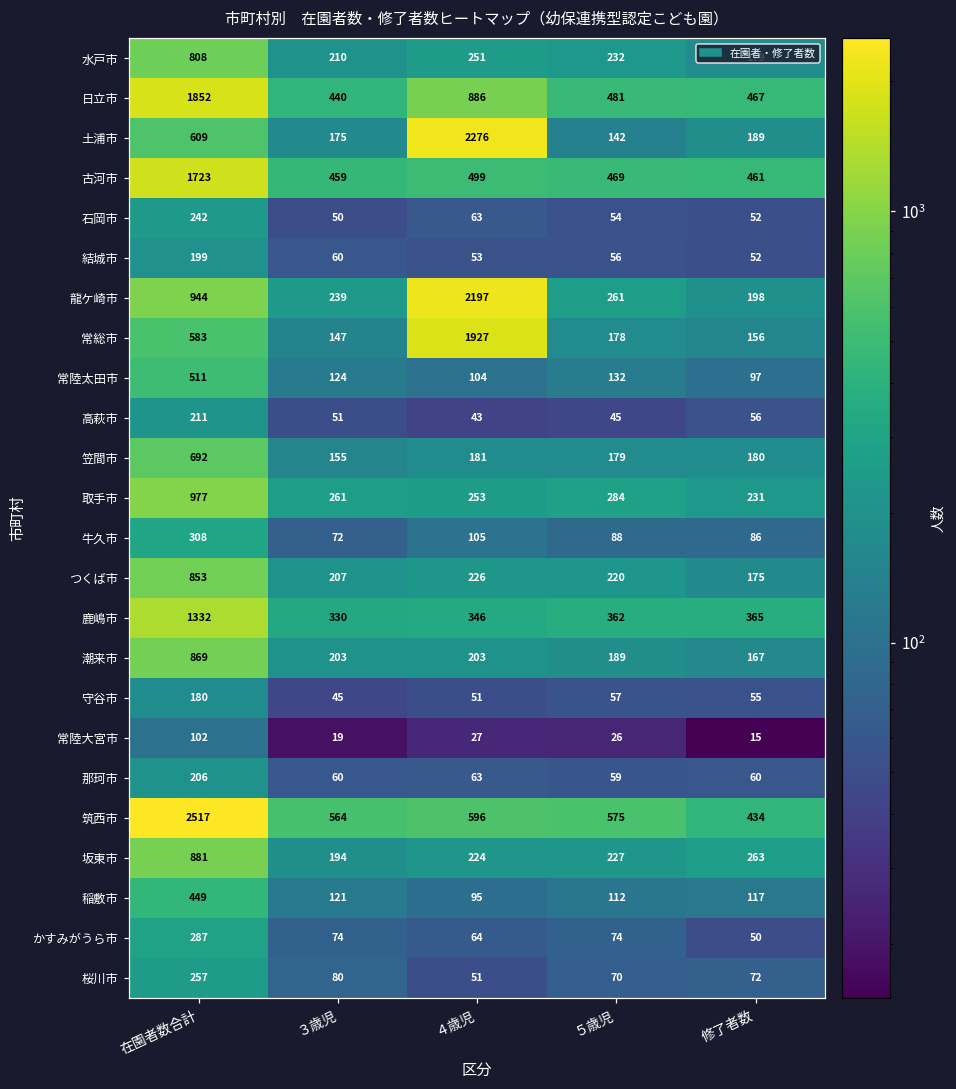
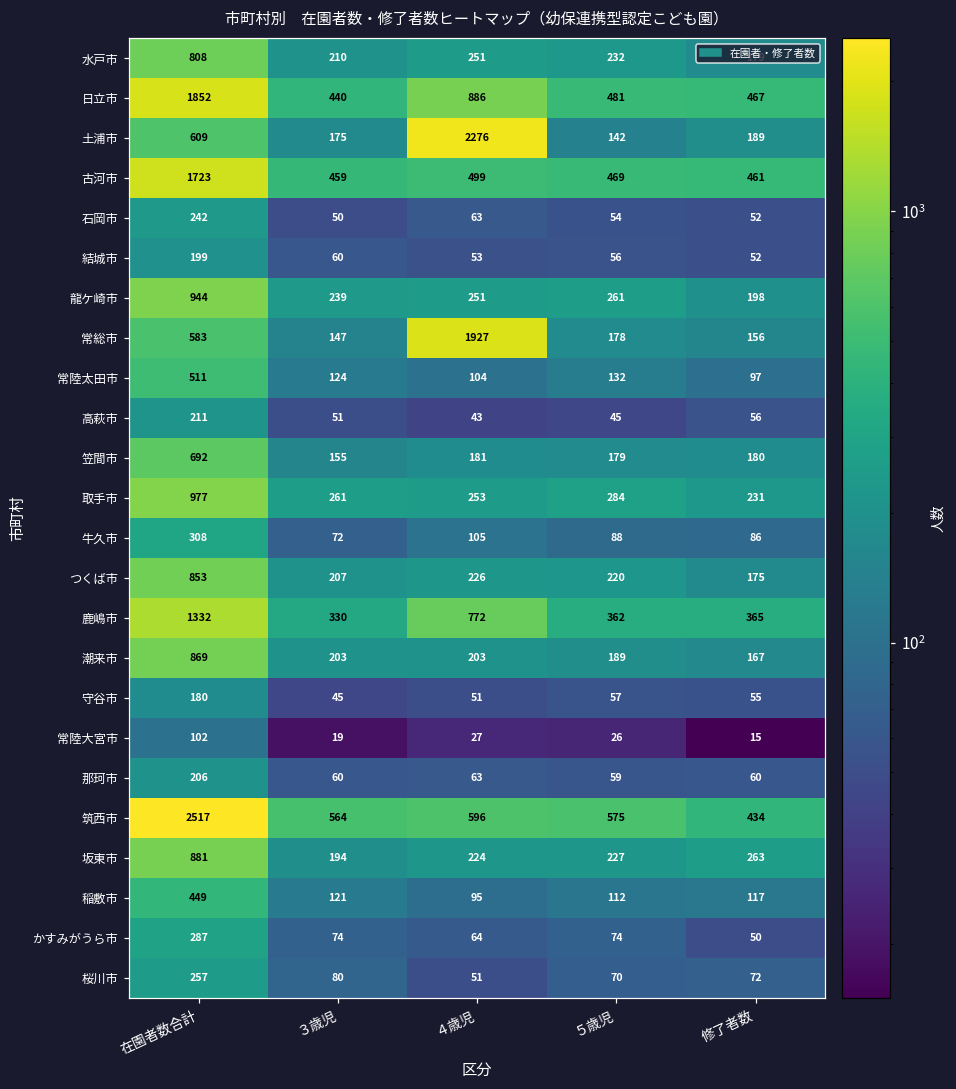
龍ケ崎市, ４歳児: 2197 -> 251
鹿嶋市, ４歳児: 346 -> 772
